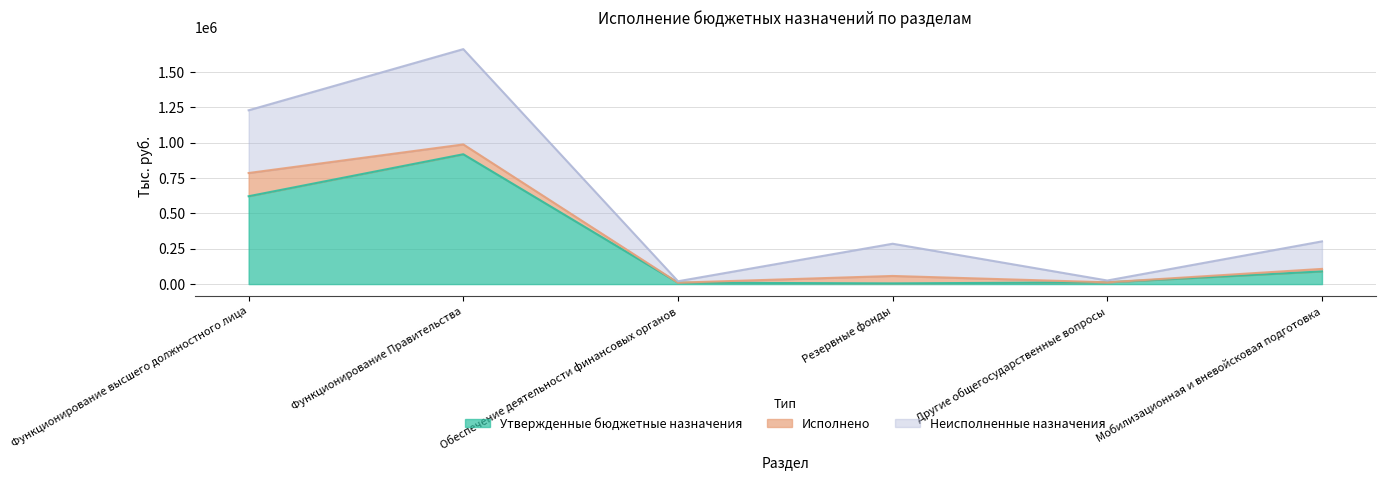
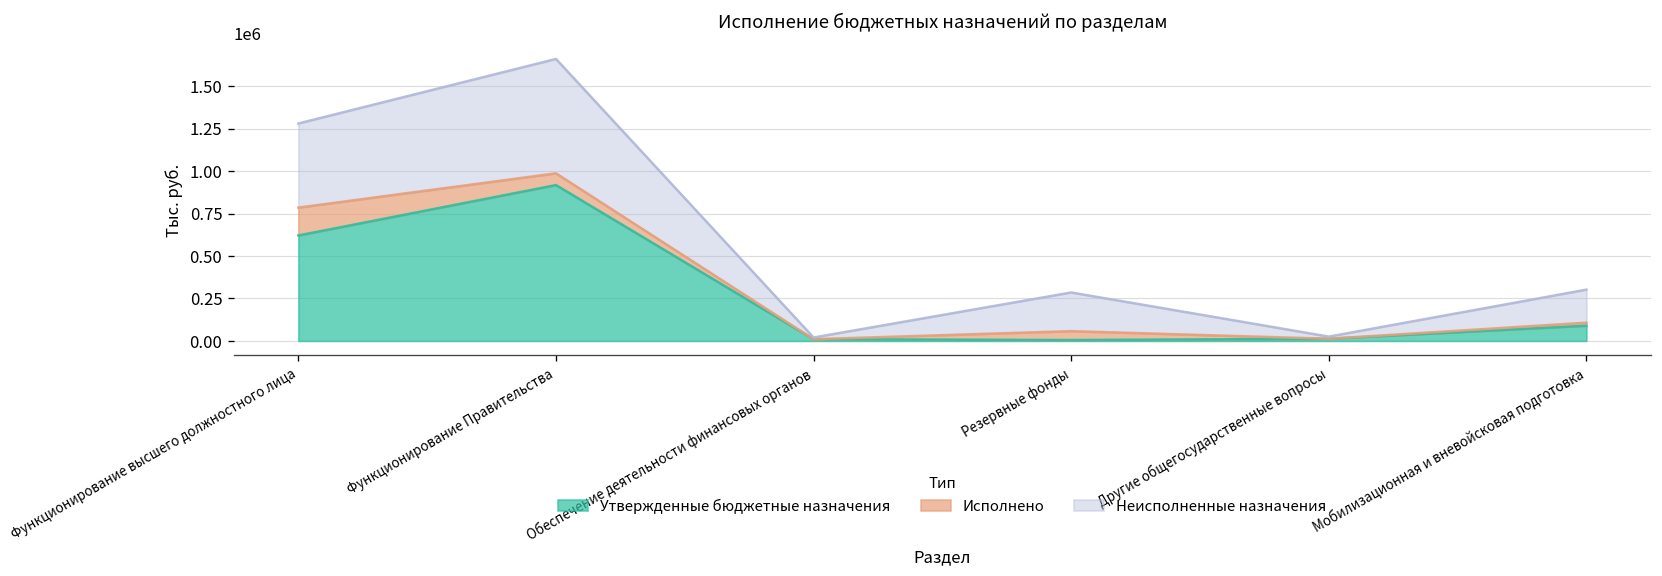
Неисполненные назначения, Функционирование высшего должностного лица: 440000 -> 500000
